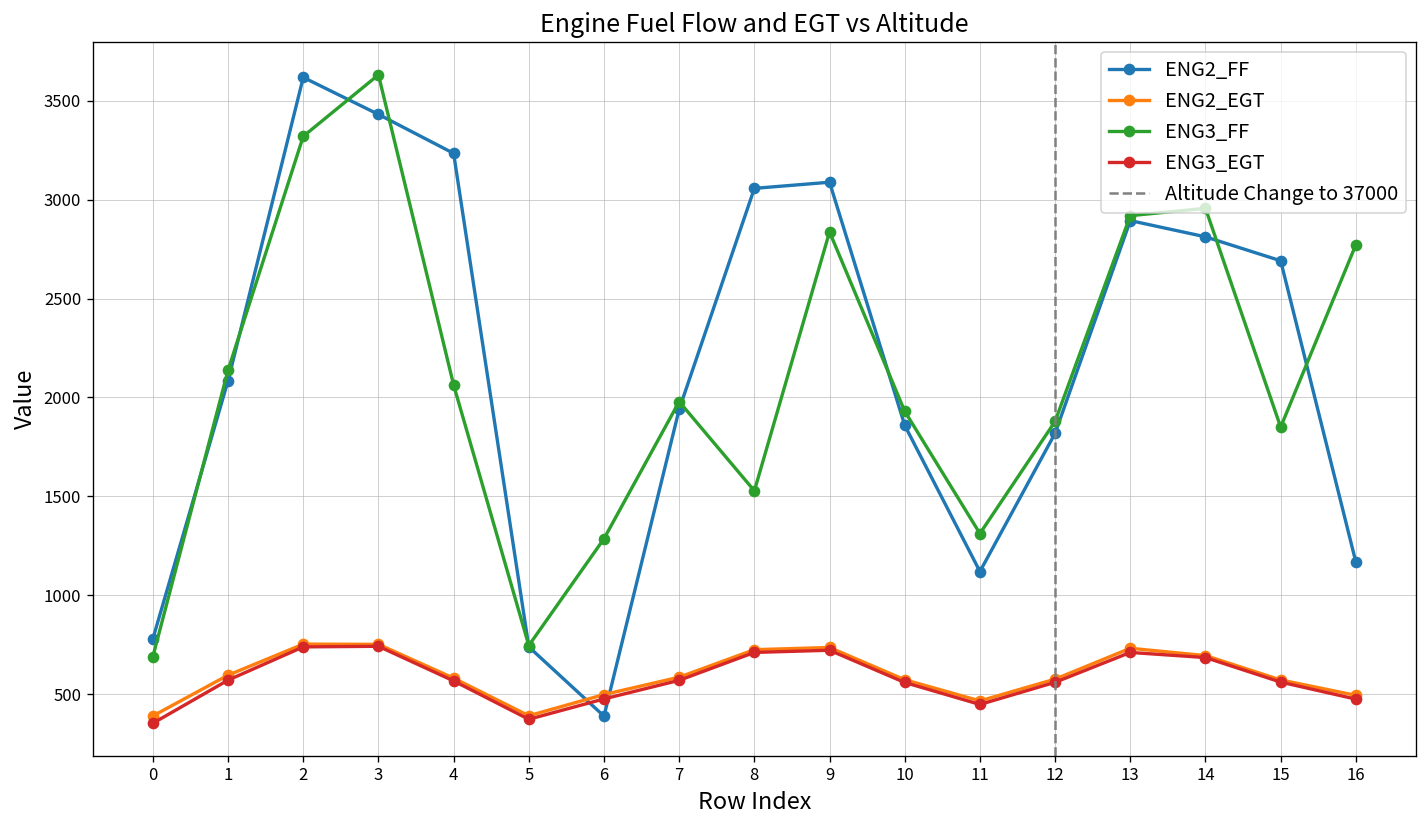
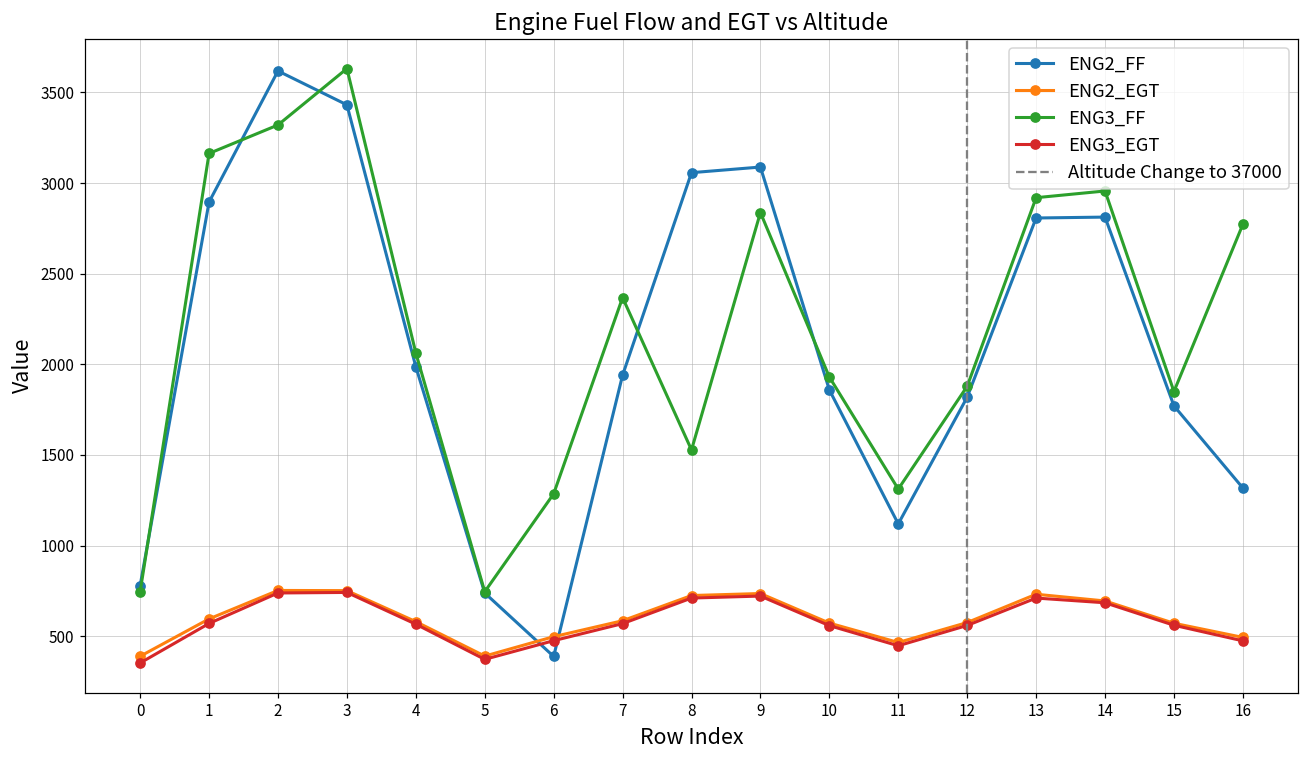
ENG3_FF, 0: 690 -> 750
ENG2_FF, 1: 2090 -> 2900
ENG3_FF, 1: 2140 -> 3160
ENG2_FF, 4: 3230 -> 1990
ENG3_FF, 7: 1980 -> 2370
ENG2_FF, 13: 2890 -> 2810
ENG2_FF, 15: 2690 -> 1770
ENG2_FF, 16: 1170 -> 1320
